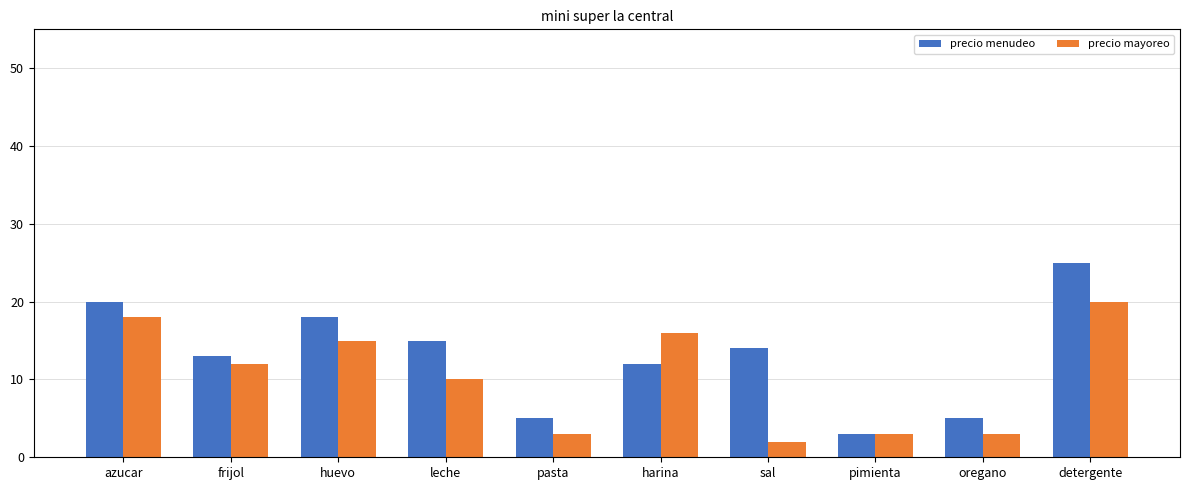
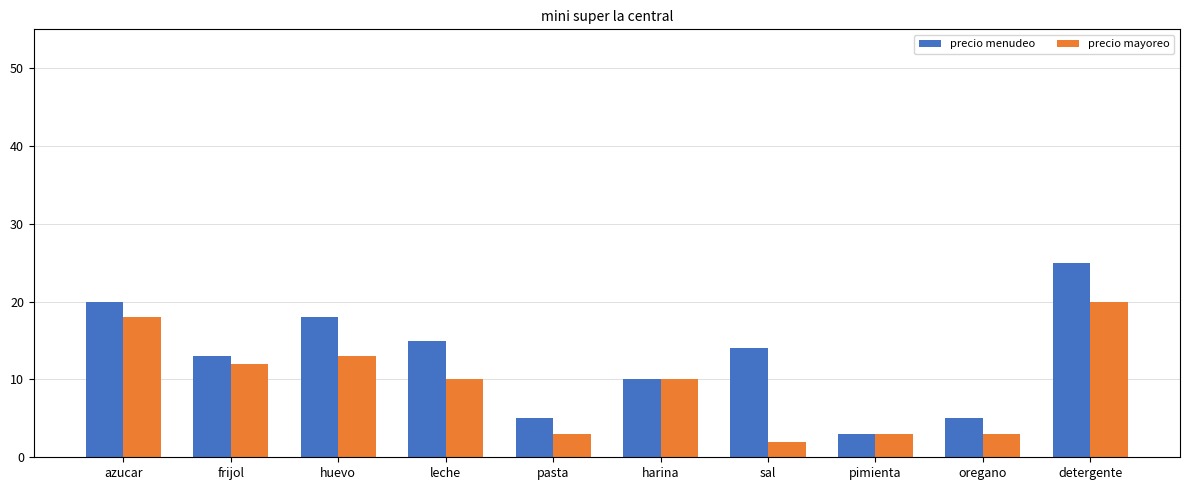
precio mayoreo, huevo: 15 -> 13
precio menudeo, harina: 12 -> 10
precio mayoreo, harina: 16 -> 10
